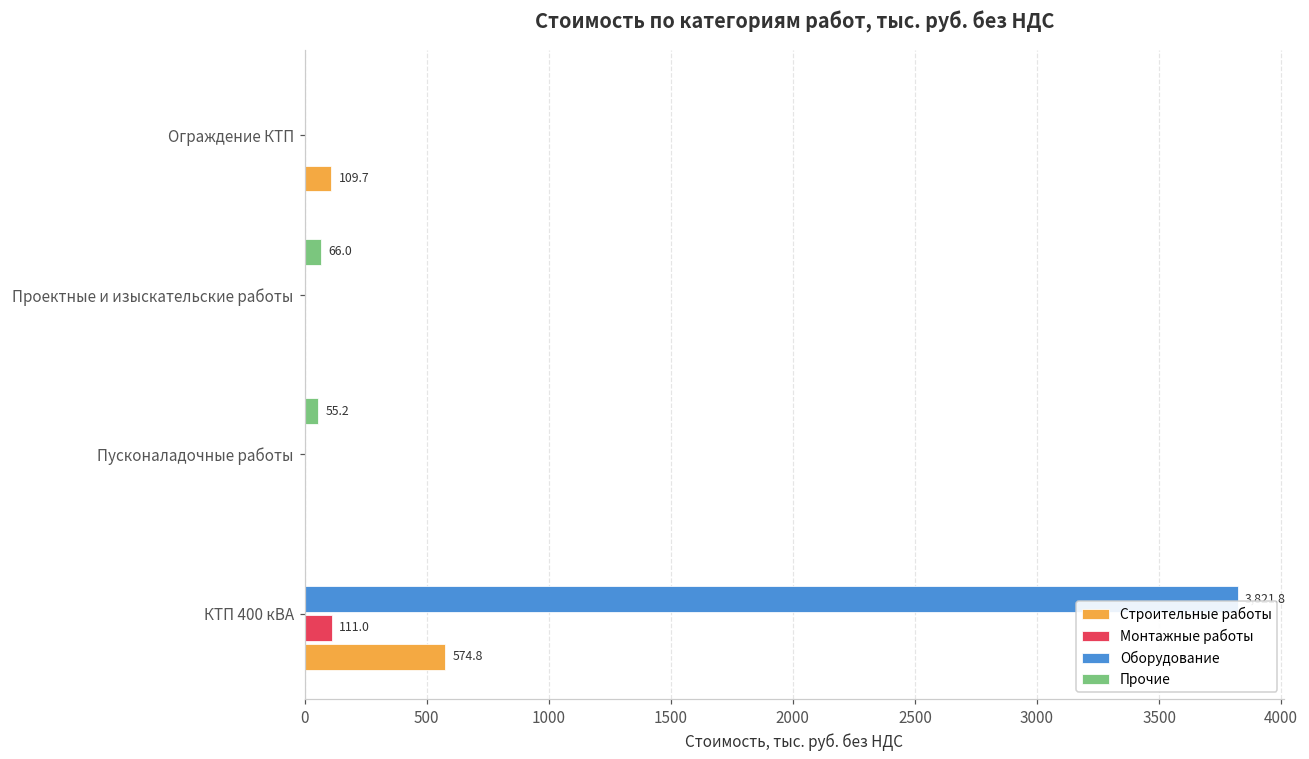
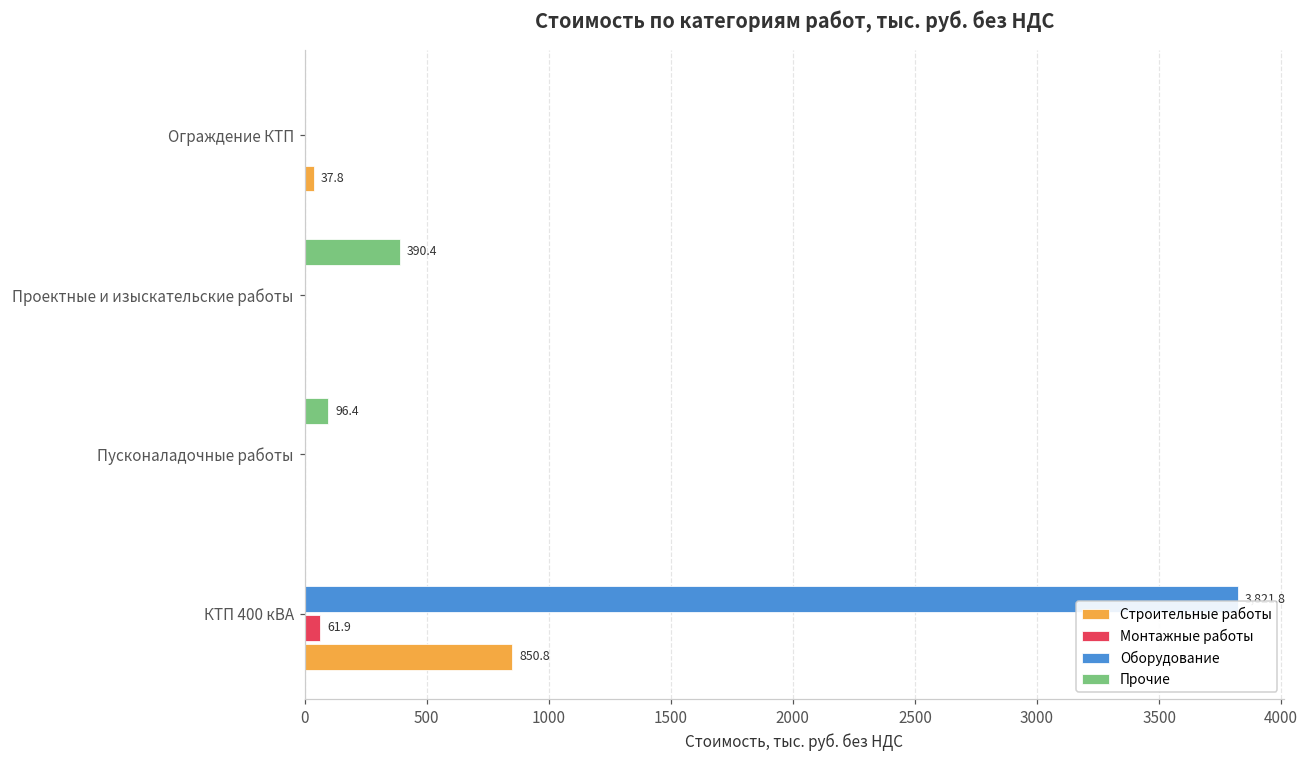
Строительные работы, Ограждение КТП: 109.7 -> 37.8
Прочие, Проектные и изыскательские работы: 66.0 -> 390.4
Прочие, Пусконаладочные работы: 55.2 -> 96.4
Монтажные работы, КТП 400 кВА: 111.0 -> 61.9
Строительные работы, КТП 400 кВА: 574.8 -> 850.8
